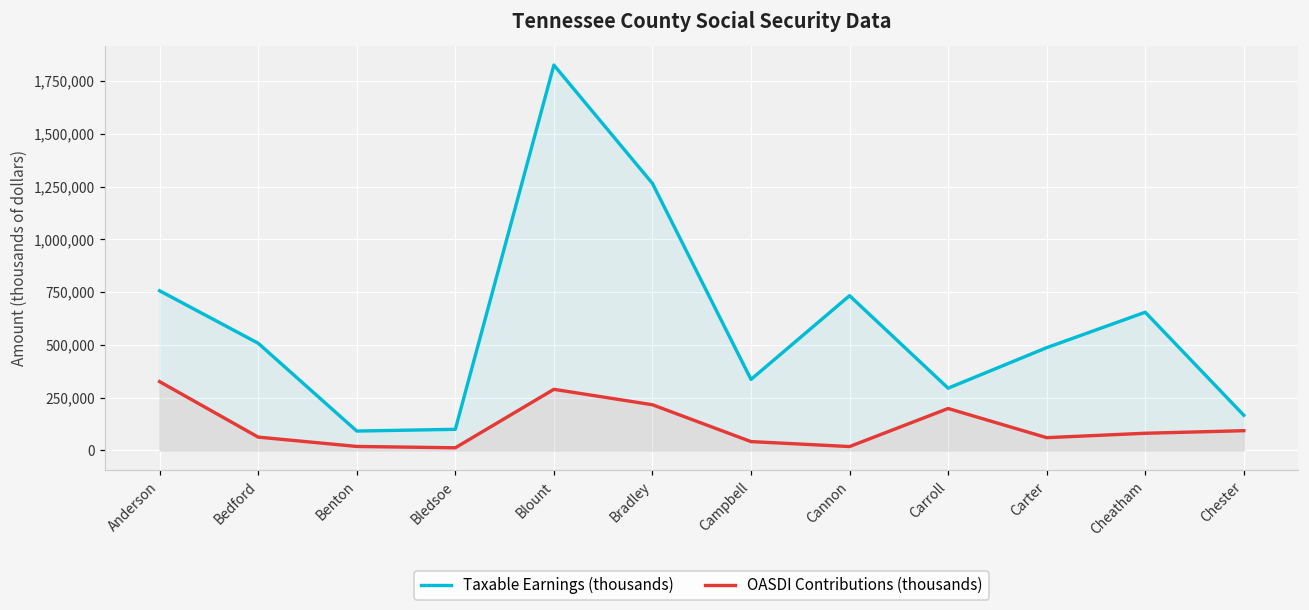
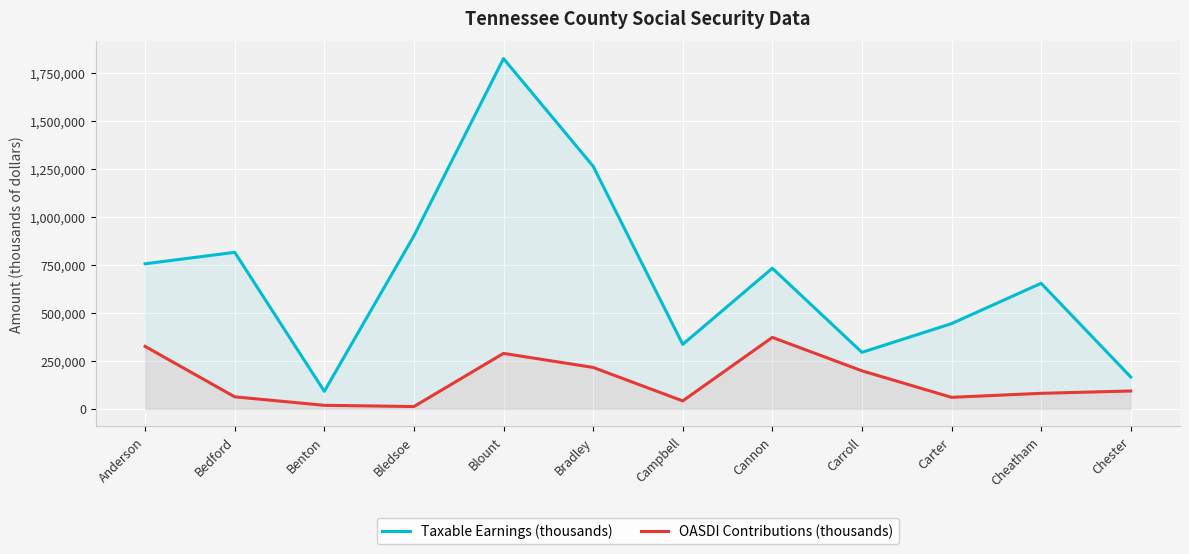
Taxable Earnings (thousands), Bedford: 510,000 -> 820,000
Taxable Earnings (thousands), Bledsoe: 100,000 -> 900,000
OASDI Contributions (thousands), Cannon: 20,000 -> 370,000
Taxable Earnings (thousands), Carter: 490,000 -> 440,000
